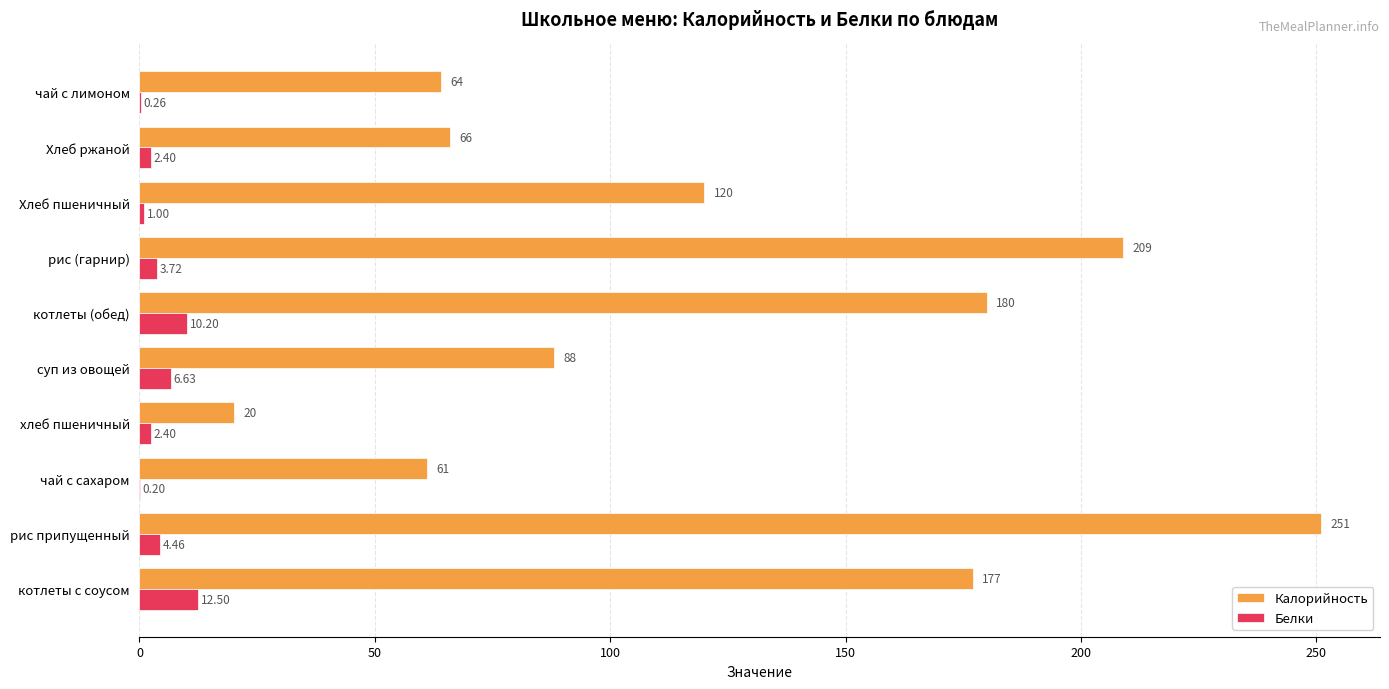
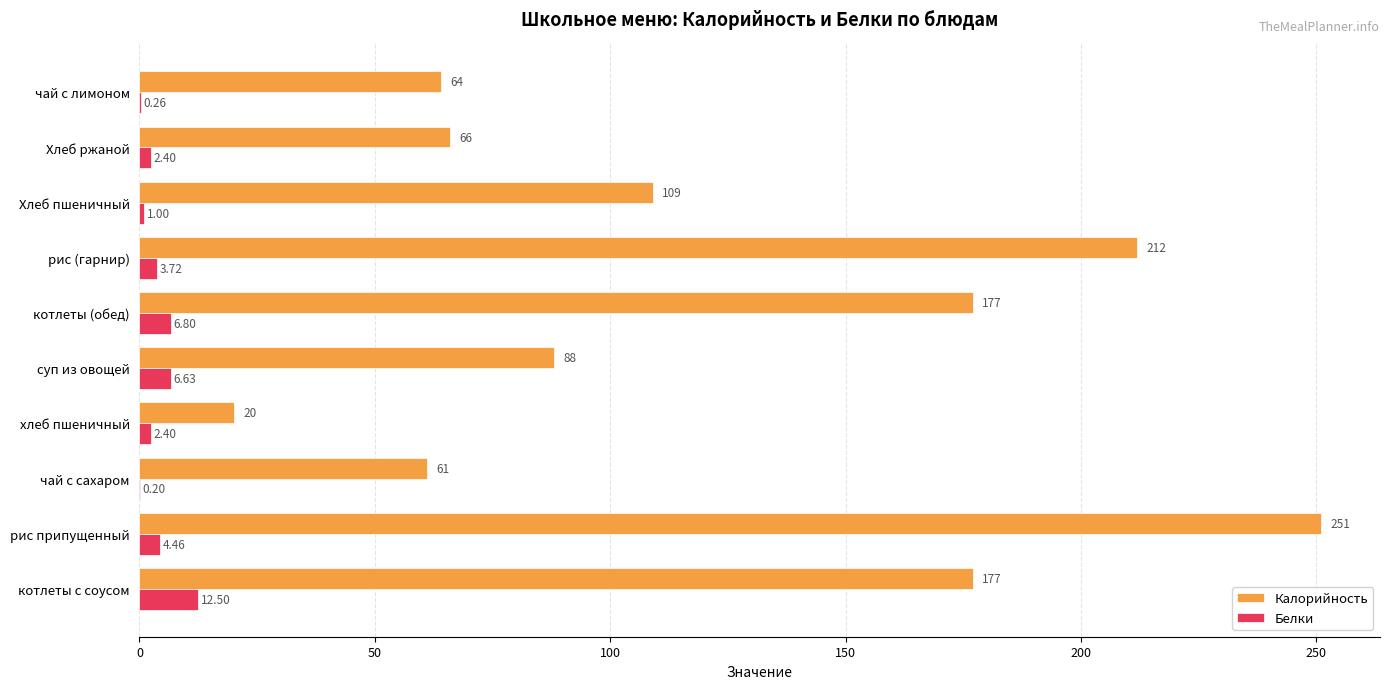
Калорийность, Хлеб пшеничный: 120 -> 109
Калорийность, рис (гарнир): 209 -> 212
Калорийность, котлеты (обед): 180 -> 177
Белки, котлеты (обед): 10.20 -> 6.80
